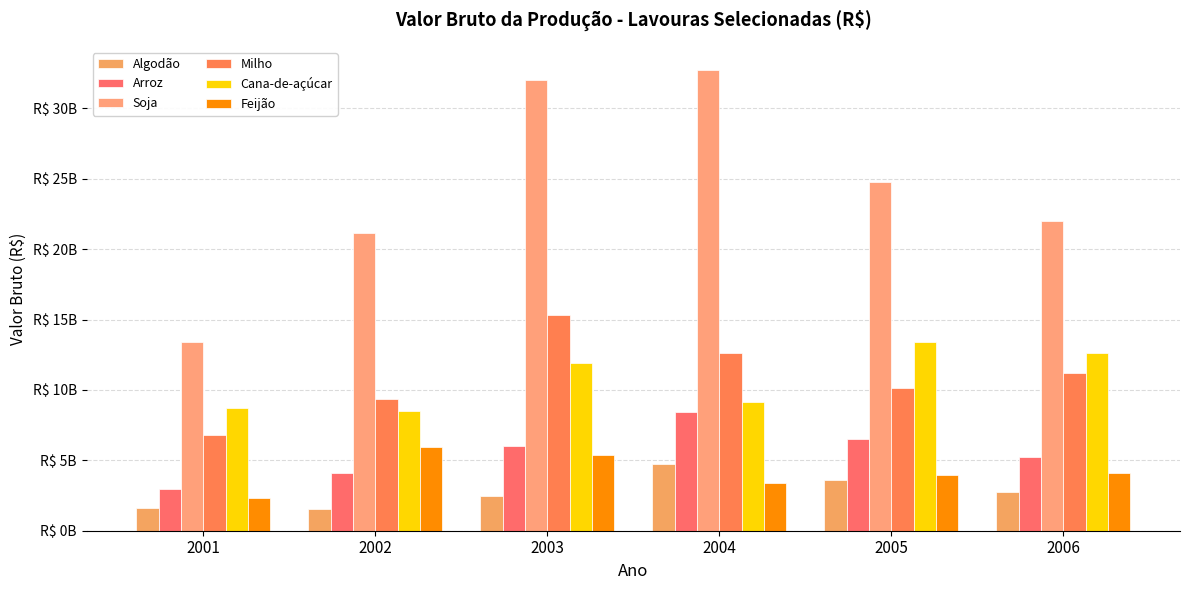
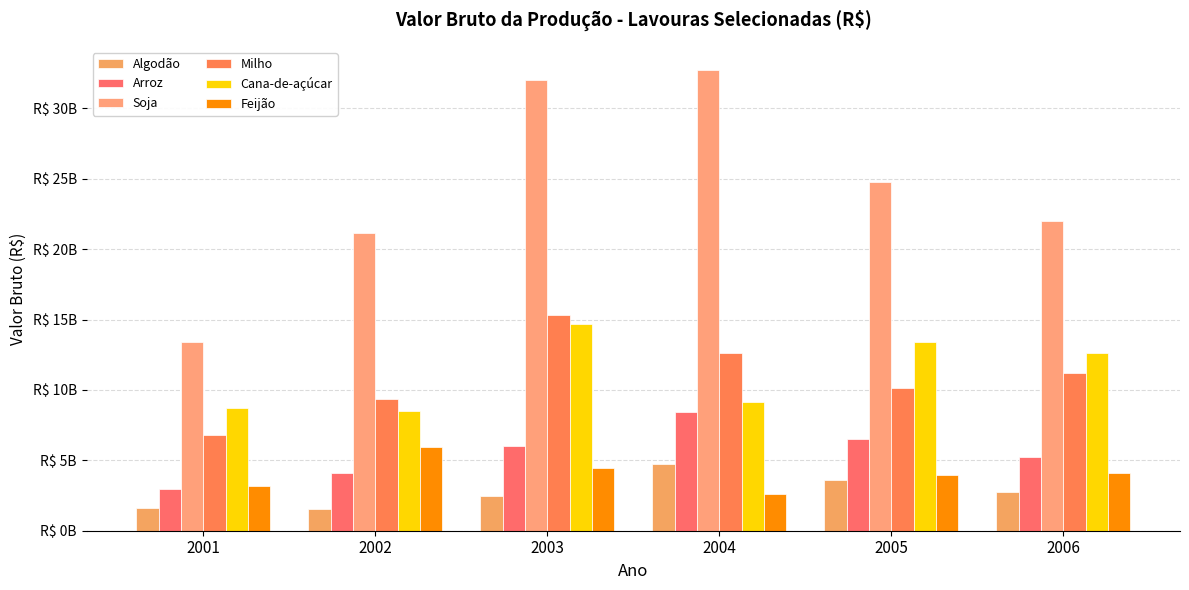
Feijão, 2001: R$ 2300000000 -> R$ 3200000000
Cana-de-açúcar, 2003: R$ 11900000000 -> R$ 14700000000
Feijão, 2003: R$ 5400000000 -> R$ 4500000000
Feijão, 2004: R$ 3400000000 -> R$ 2600000000
